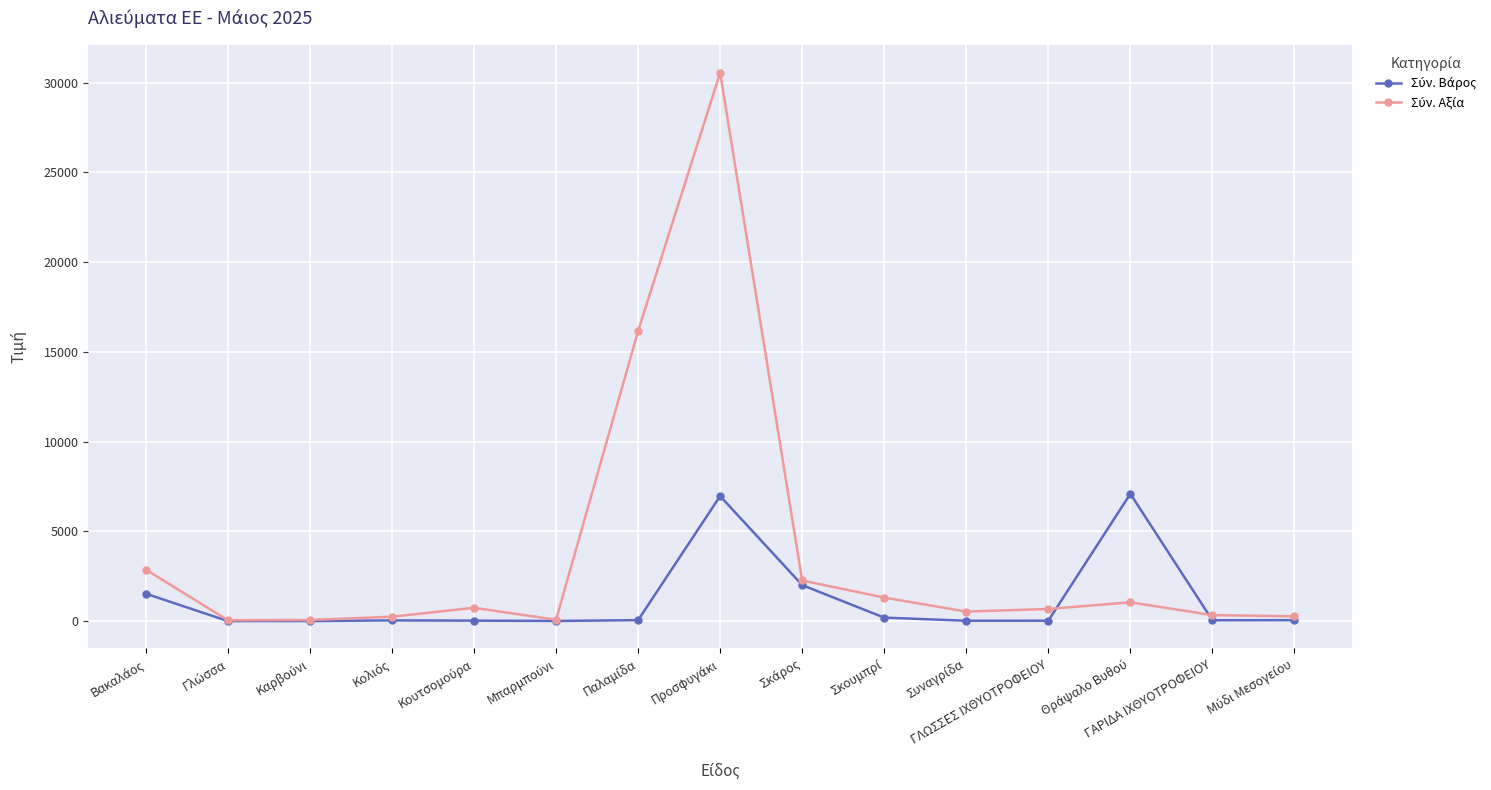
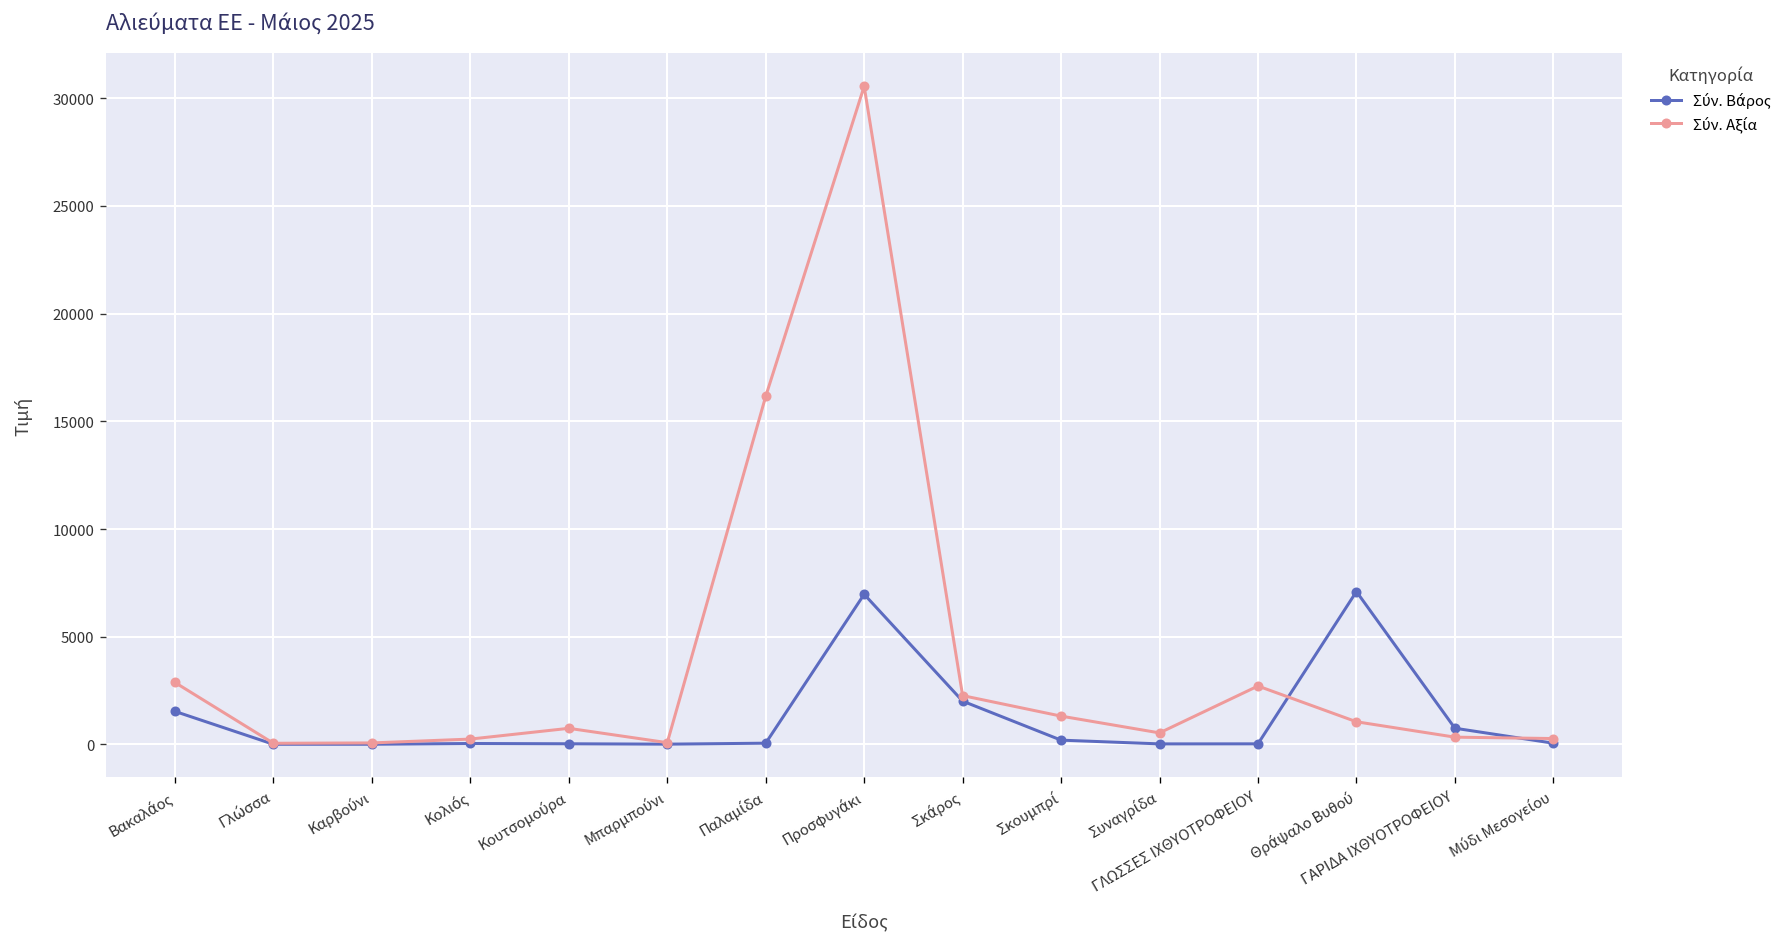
Σύν. Αξία, ΓΛΩΣΣΕΣ ΙΧΘΥΟΤΡΟΦΕΙΟΥ: 700 -> 2700
Σύν. Βάρος, ΓΑΡΙΔΑ ΙΧΘΥΟΤΡΟΦΕΙΟΥ: 0 -> 700
